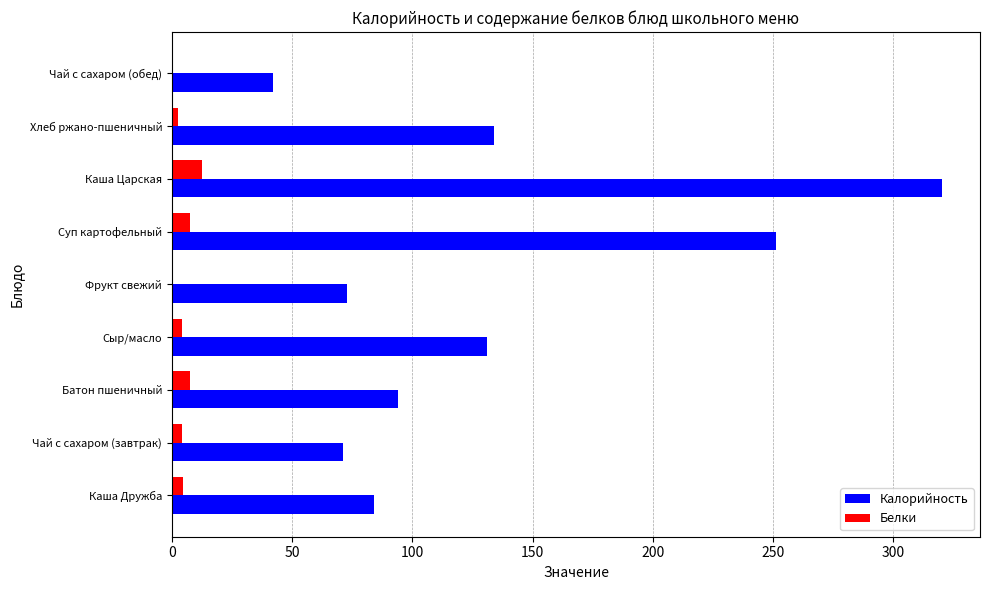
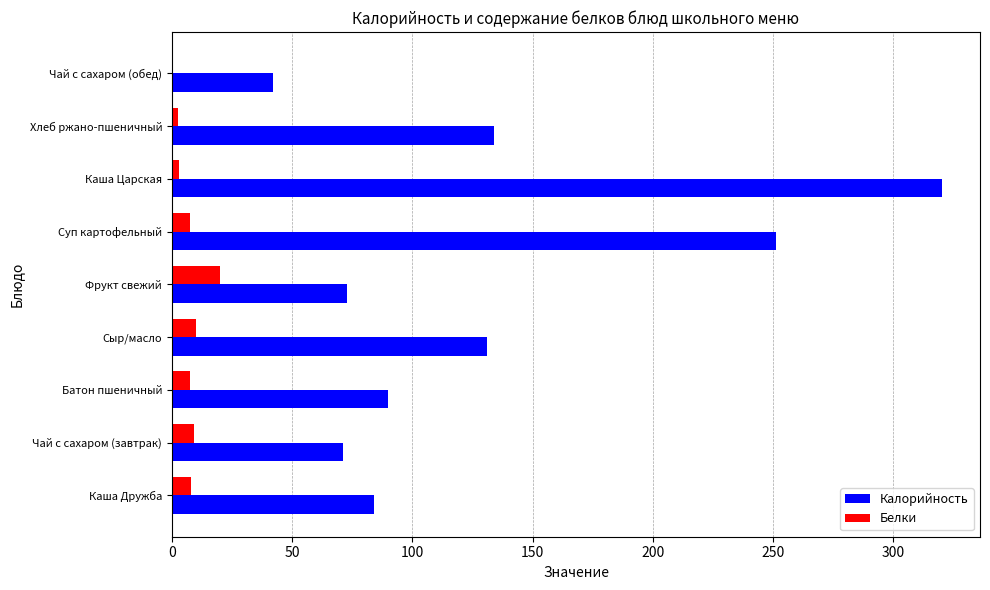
Белки, Каша Царская: 13 -> 3
Белки, Фрукт свежий: 1 -> 20
Белки, Сыр/масло: 4 -> 10
Калорийность, Батон пшеничный: 94 -> 90
Белки, Чай с сахаром (завтрак): 4 -> 9
Белки, Каша Дружба: 4 -> 8
